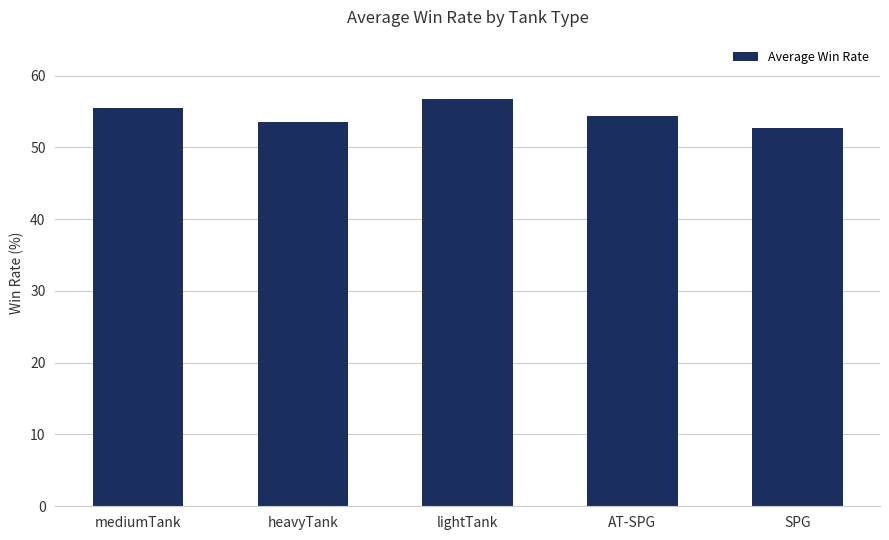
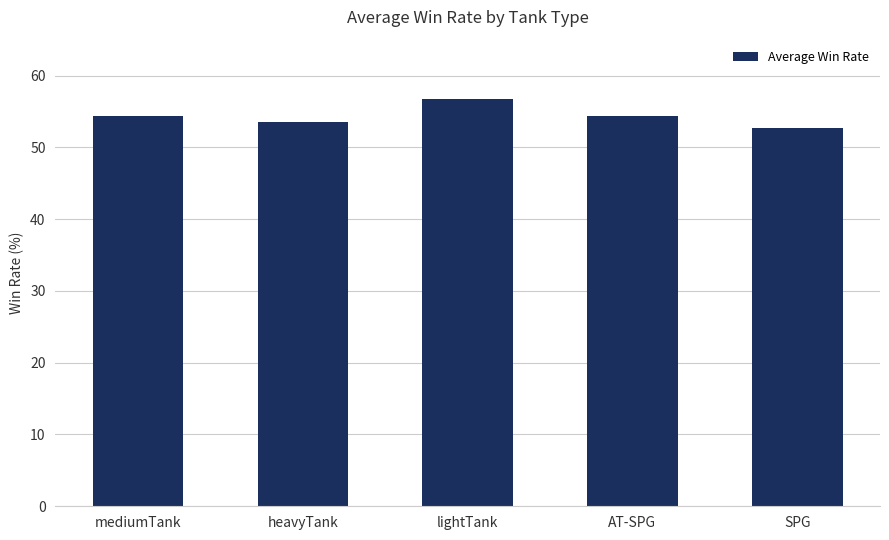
mediumTank: 55 -> 54
